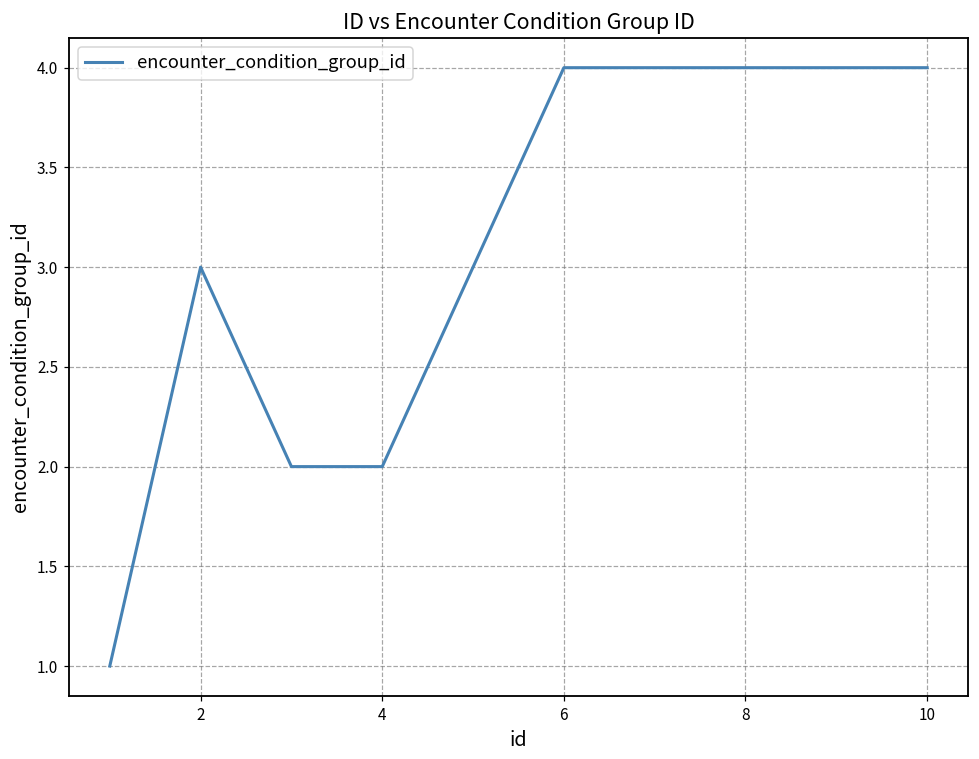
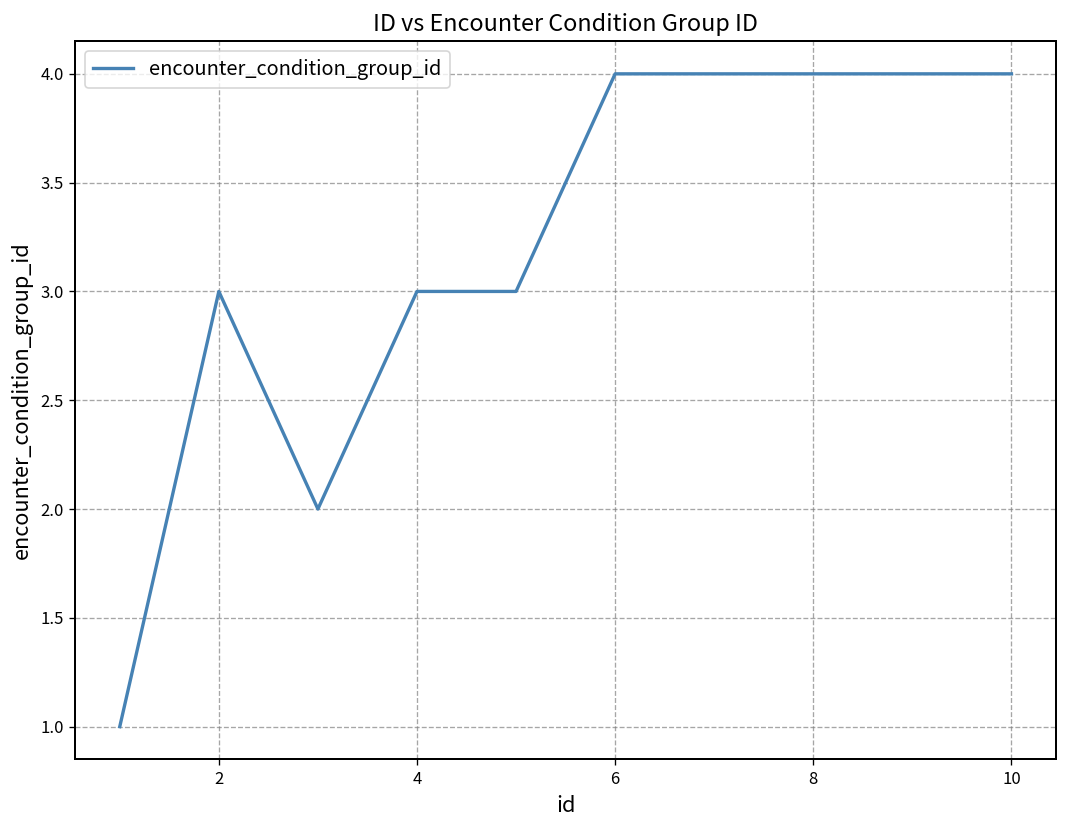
4: 2 -> 3
